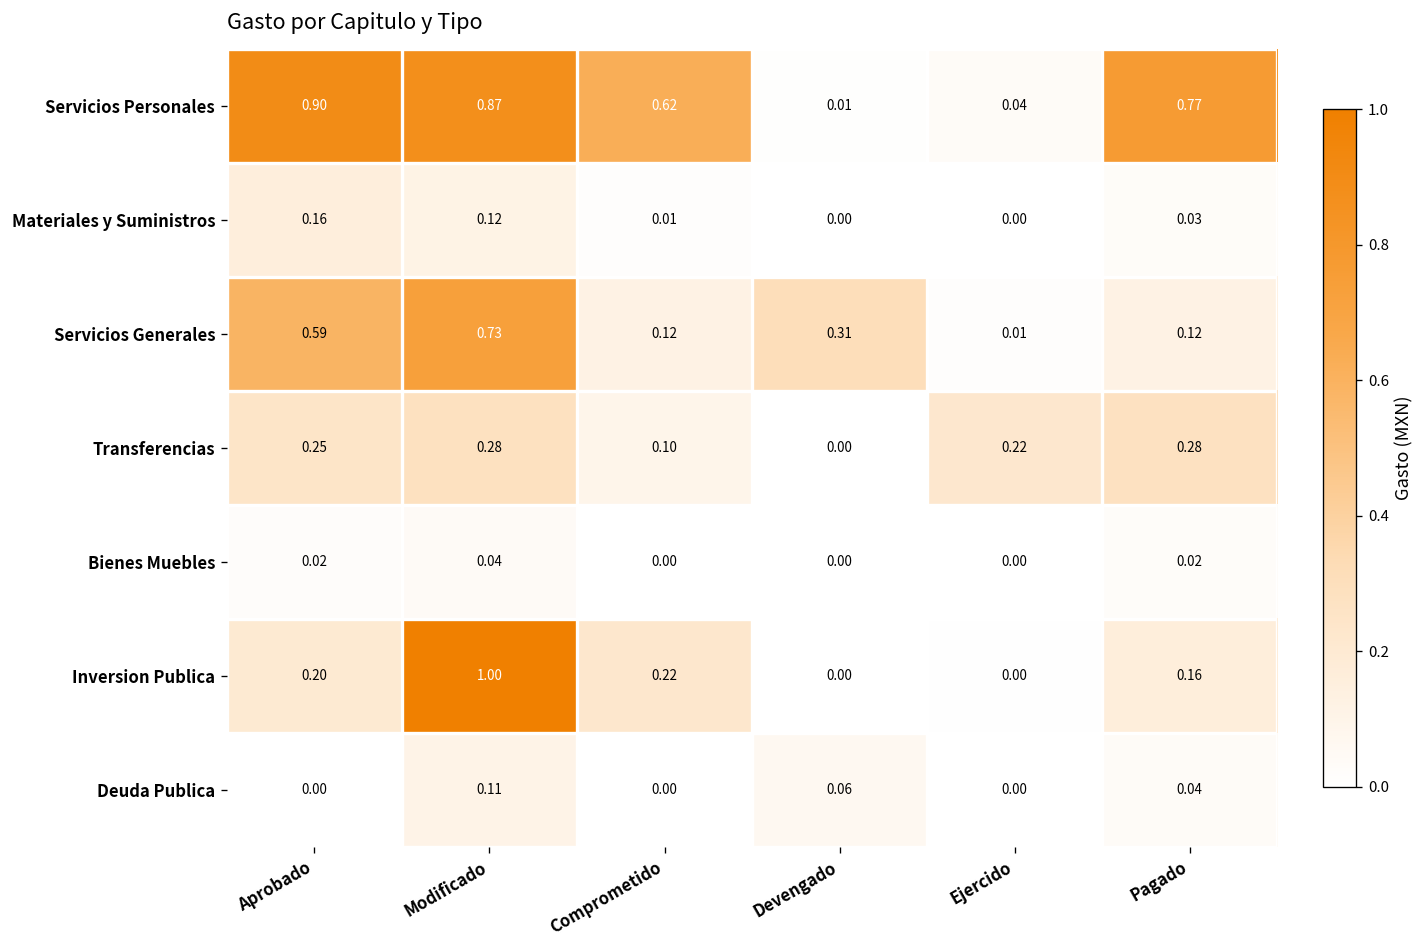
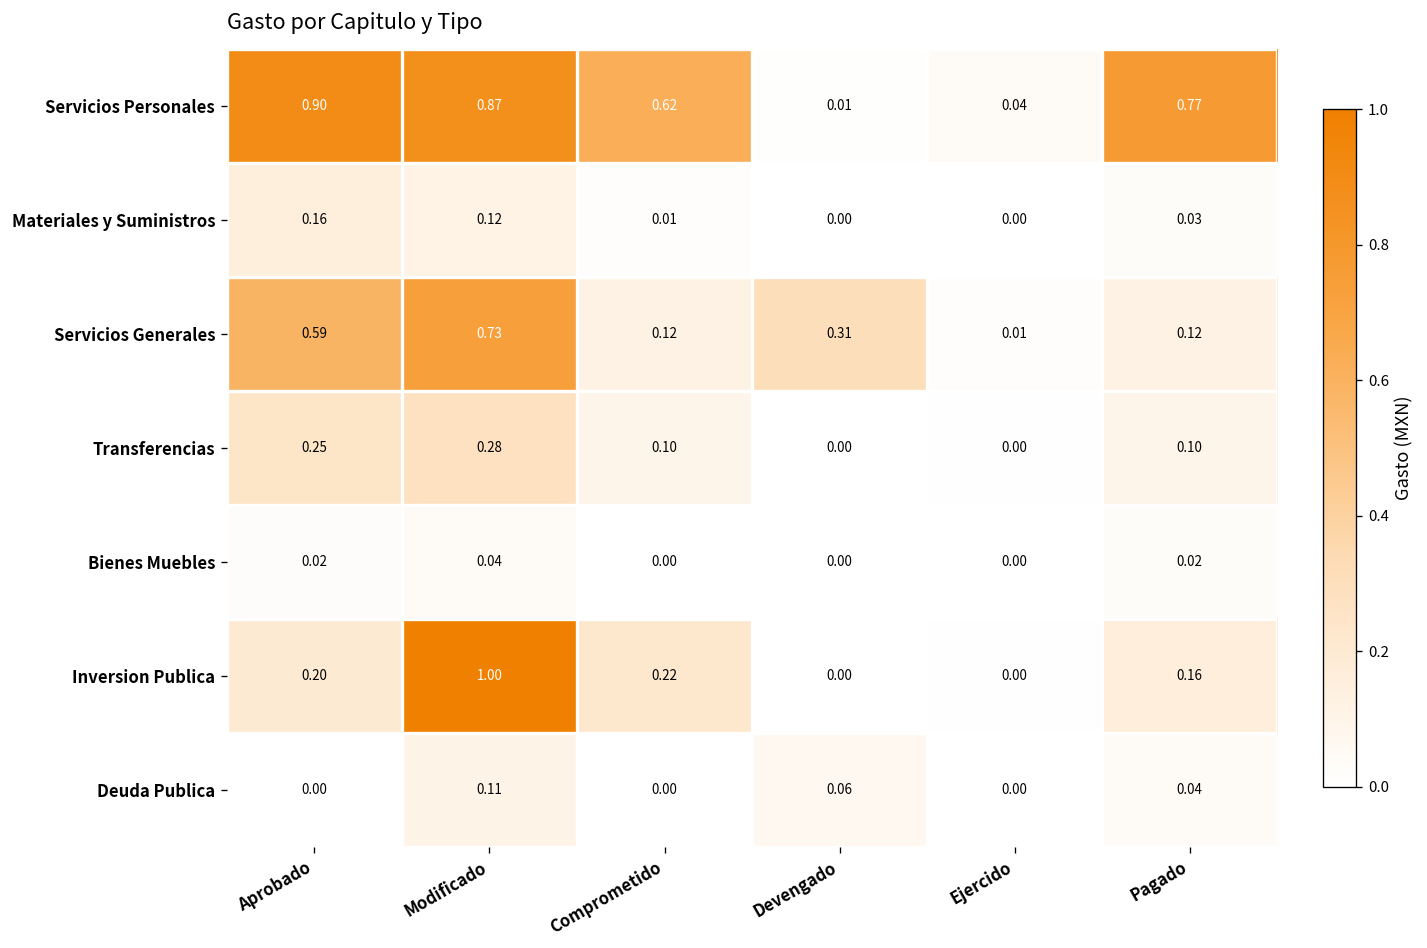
Transferencias, Ejercido: 0.22 -> 0.00
Transferencias, Pagado: 0.28 -> 0.10
